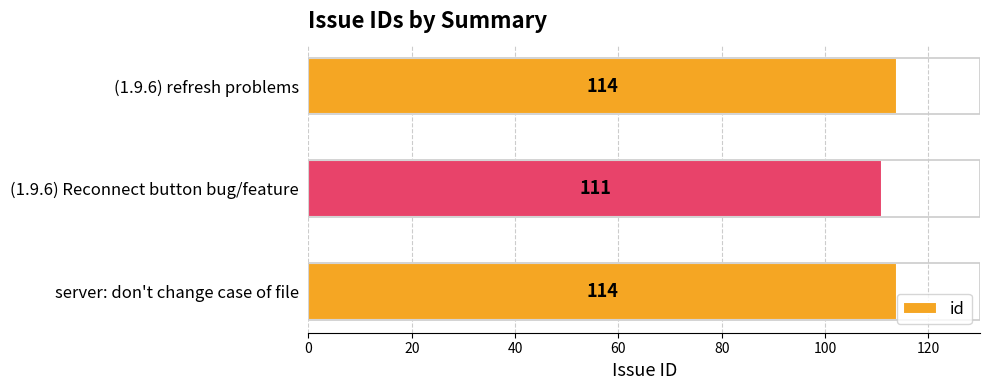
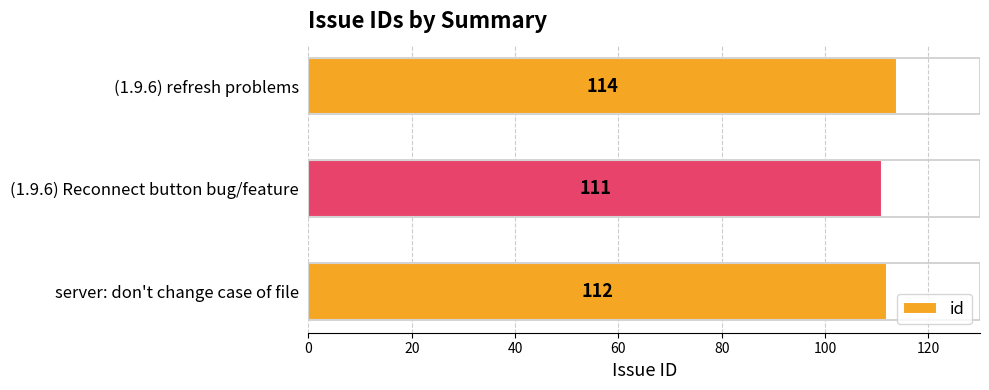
server: don't change case of file: 114 -> 112
